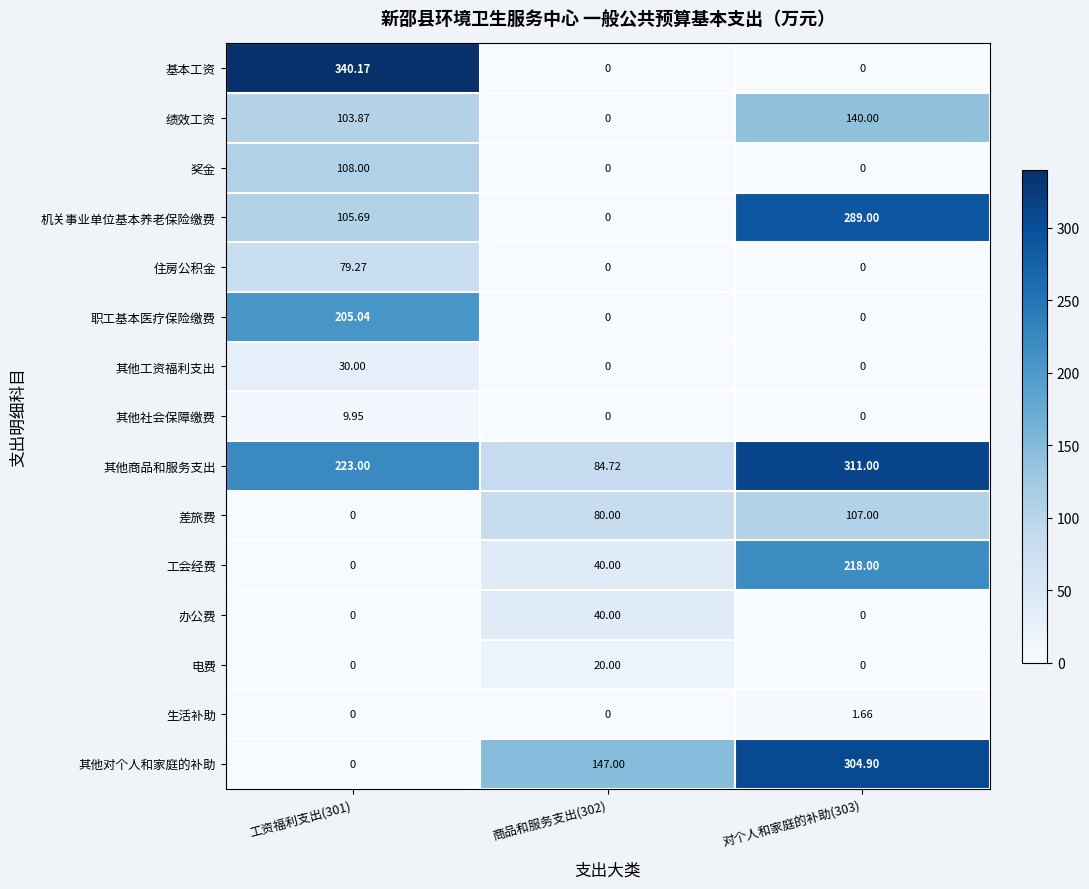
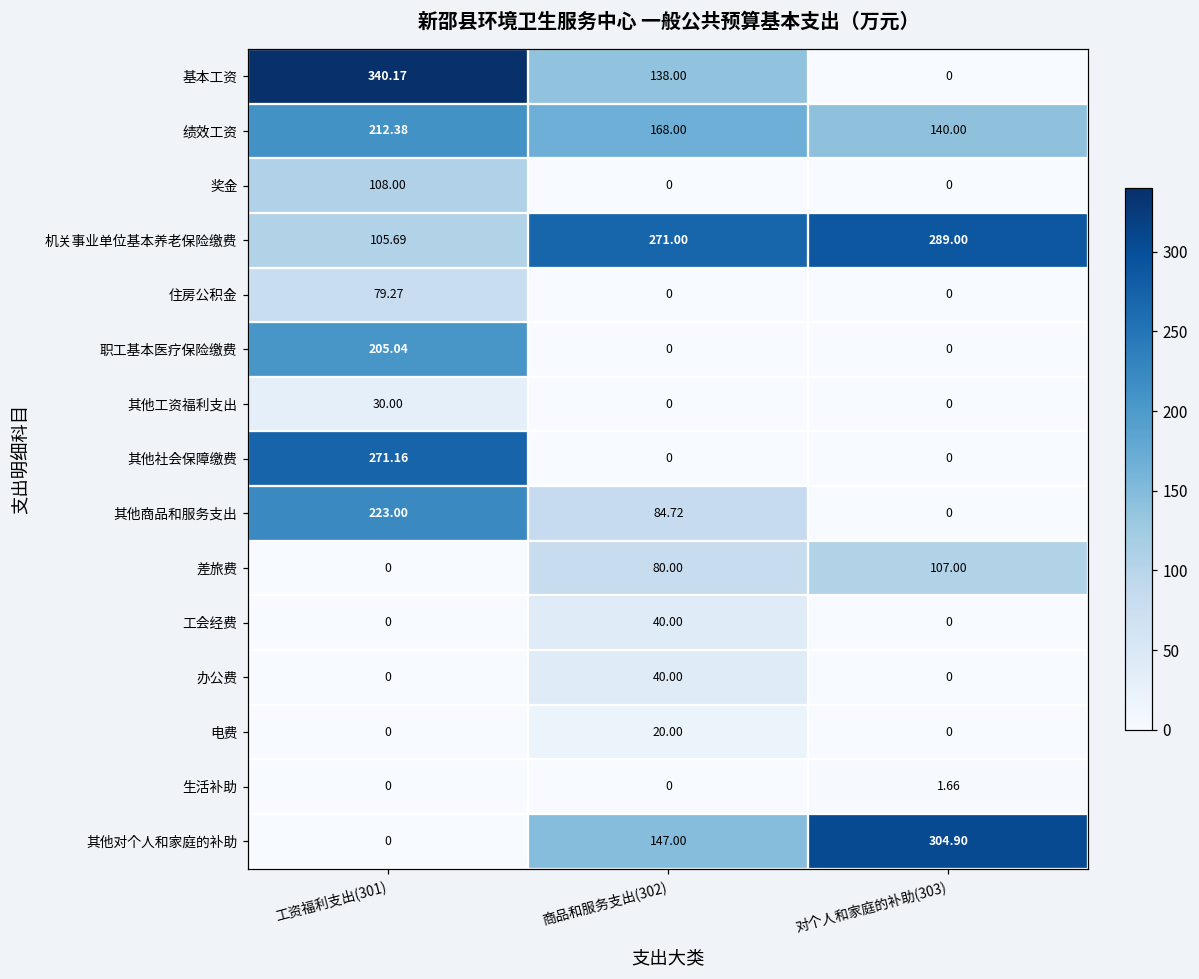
基本工资, 商品和服务支出(302): 0 -> 138.00
绩效工资, 工资福利支出(301): 103.87 -> 212.38
绩效工资, 商品和服务支出(302): 0 -> 168.00
机关事业单位基本养老保险缴费, 商品和服务支出(302): 0 -> 271.00
其他社会保障缴费, 工资福利支出(301): 9.95 -> 271.16
其他商品和服务支出, 对个人和家庭的补助(303): 311.00 -> 0
工会经费, 对个人和家庭的补助(303): 218.00 -> 0
